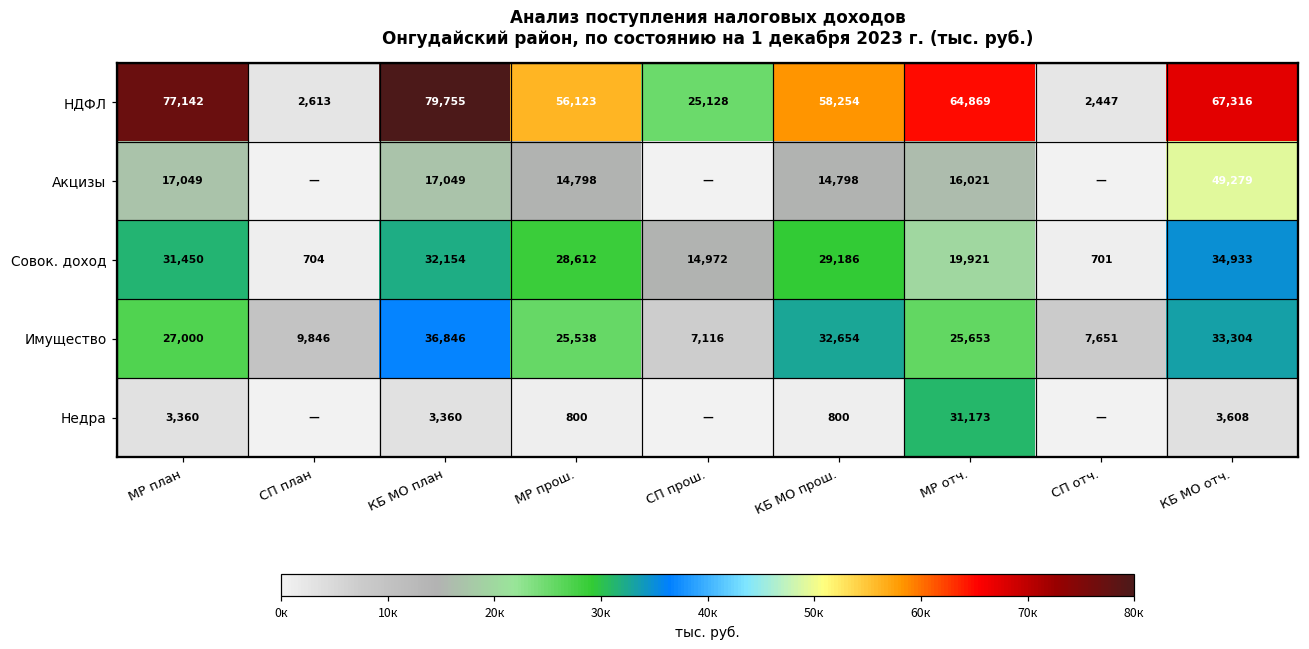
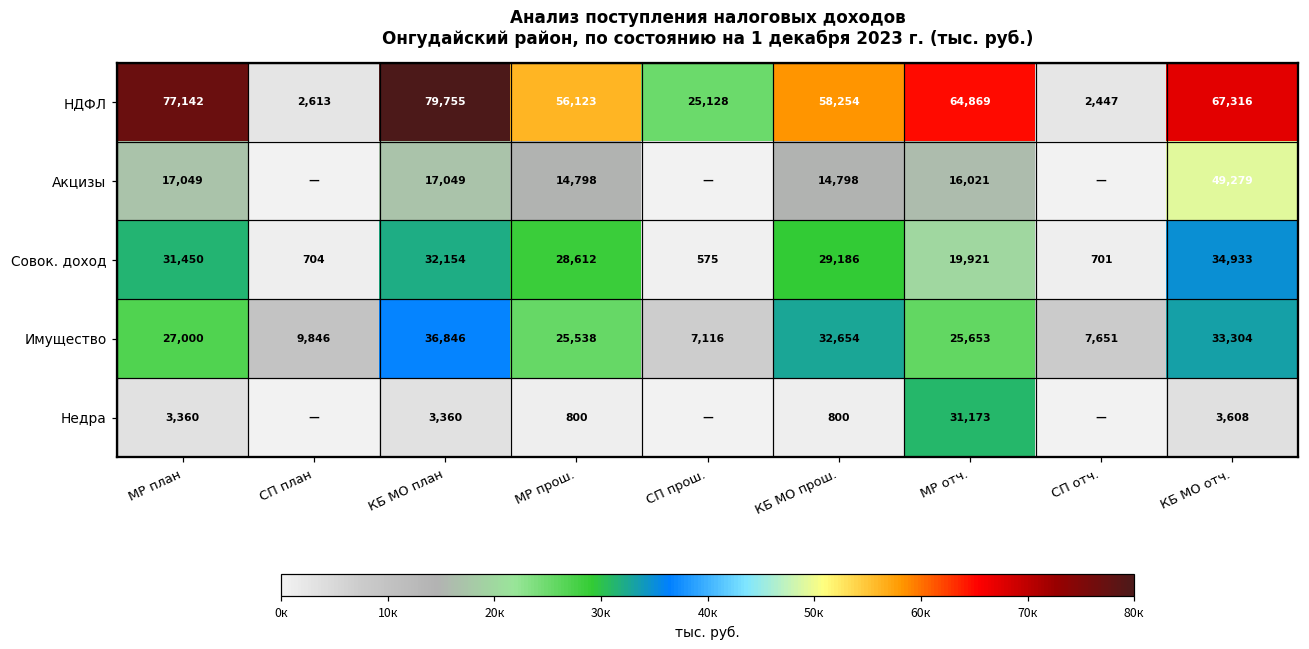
Совок. доход, СП прош.: 14,972 -> 575
